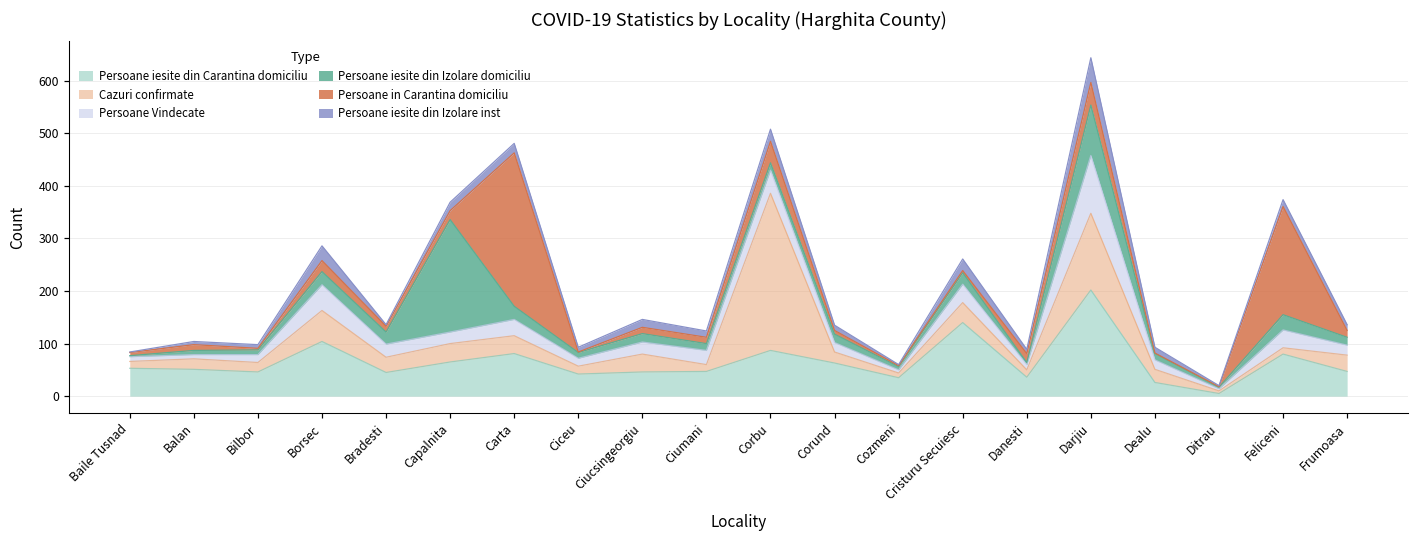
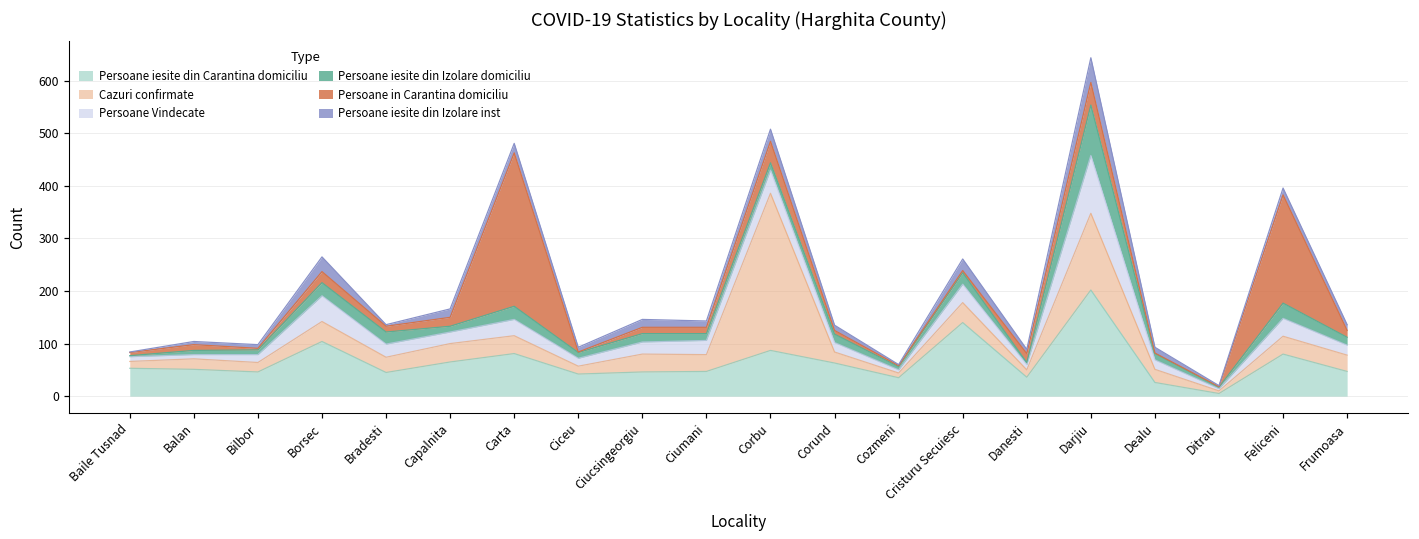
Cazuri confirmate, Borsec: 60 -> 40
Persoane iesite din Izolare domiciliu, Capalnita: 210 -> 10
Cazuri confirmate, Ciumani: 10 -> 30
Cazuri confirmate, Feliceni: 10 -> 30
